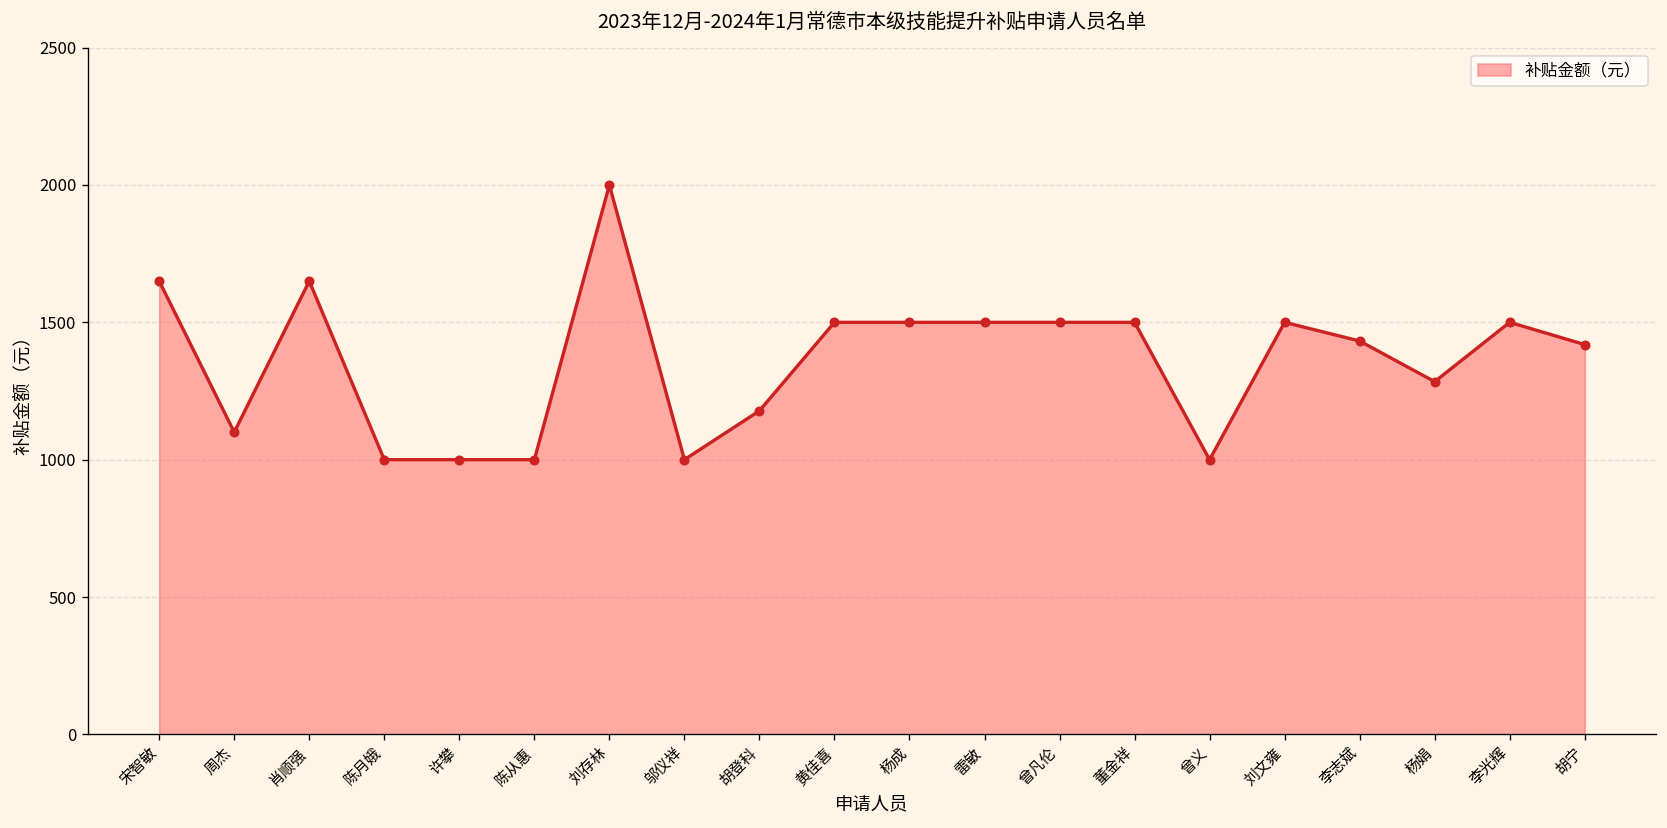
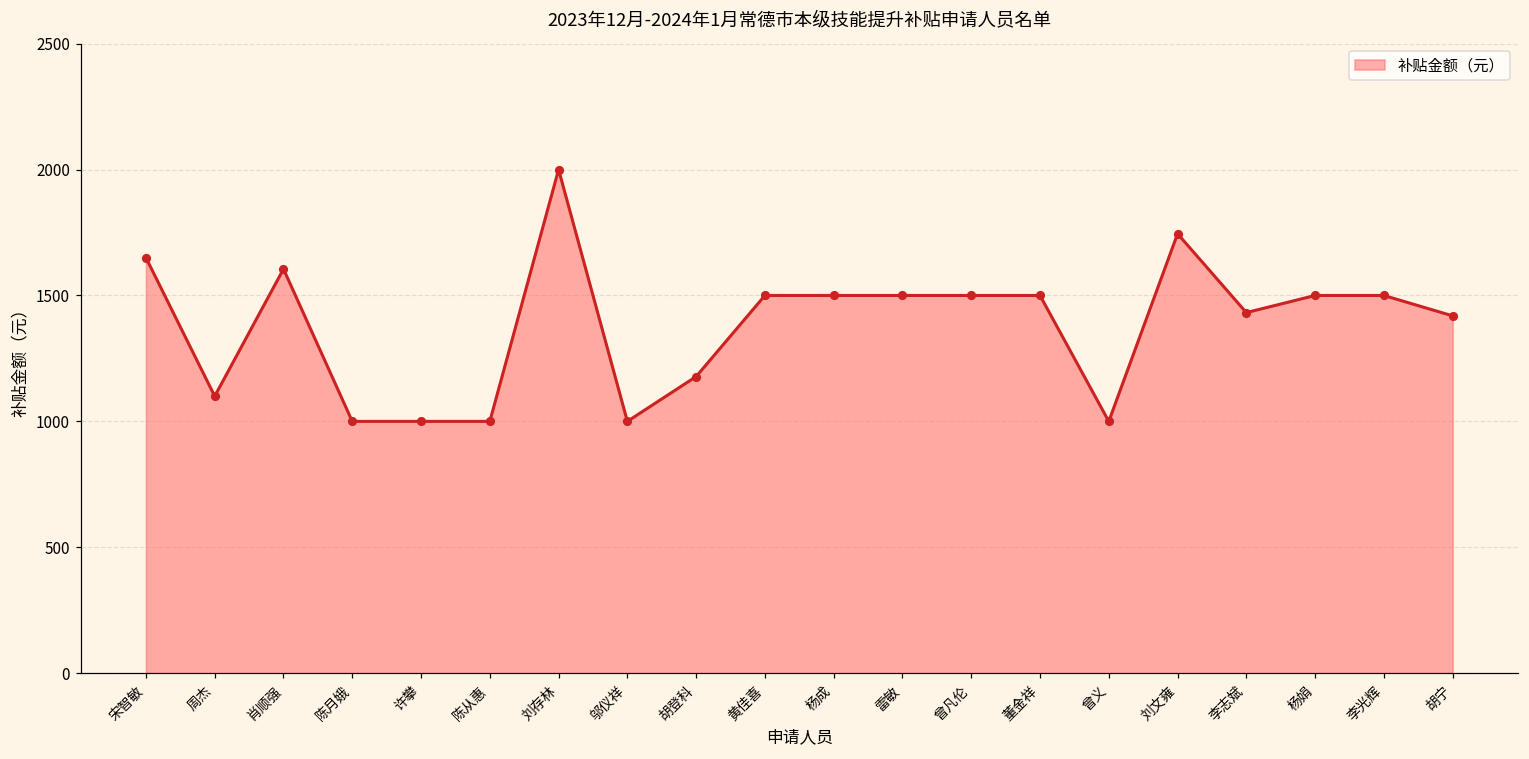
肖顺强: 1650 -> 1610
刘文雍: 1500 -> 1750
杨娟: 1280 -> 1500
